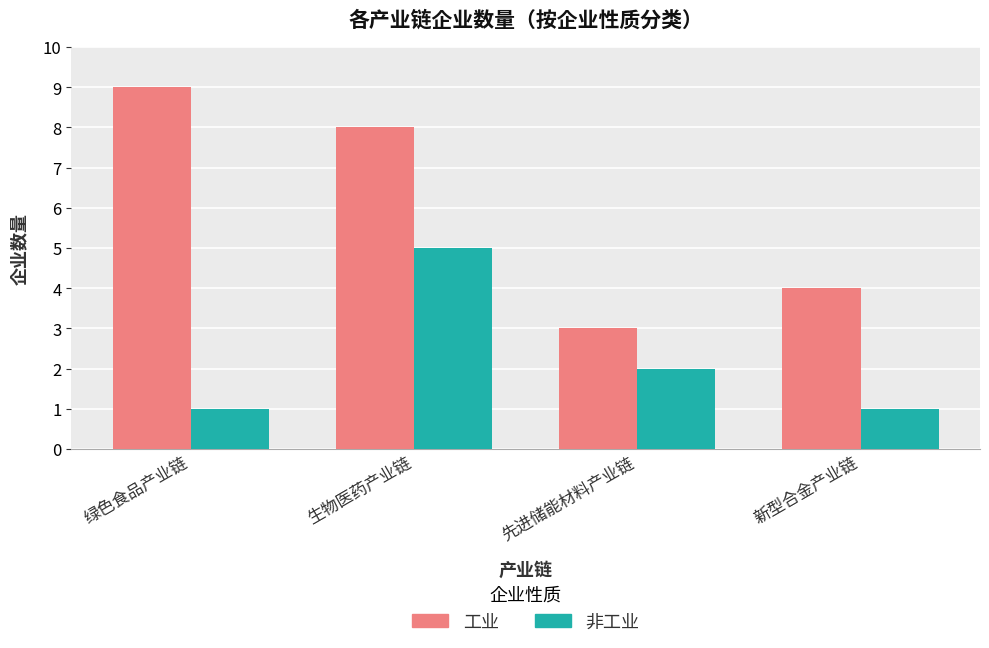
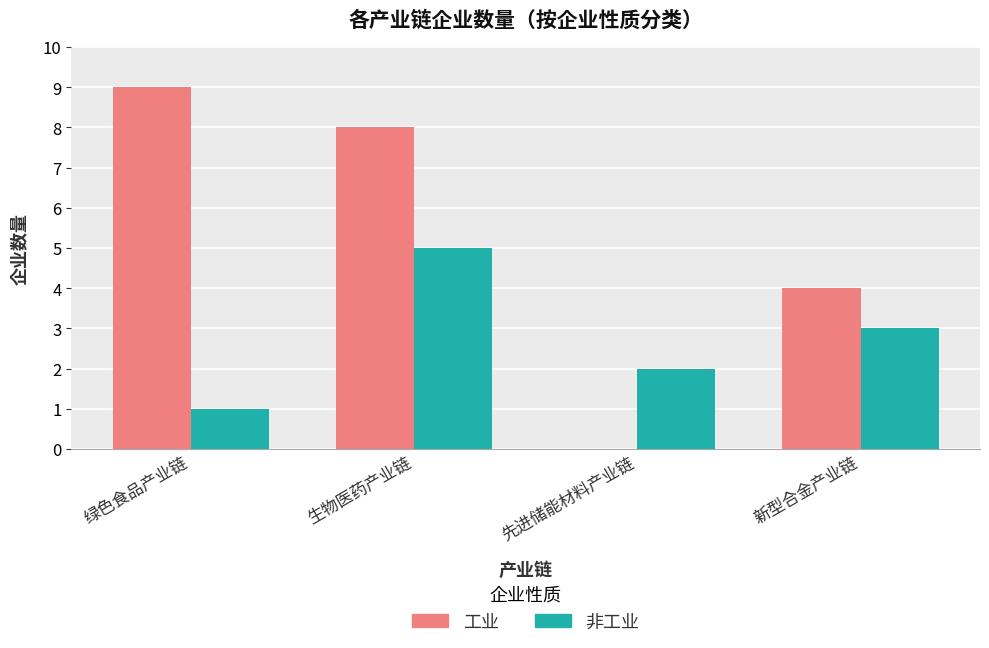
工业, 先进储能材料产业链: 3 -> 0
非工业, 新型合金产业链: 1 -> 3
